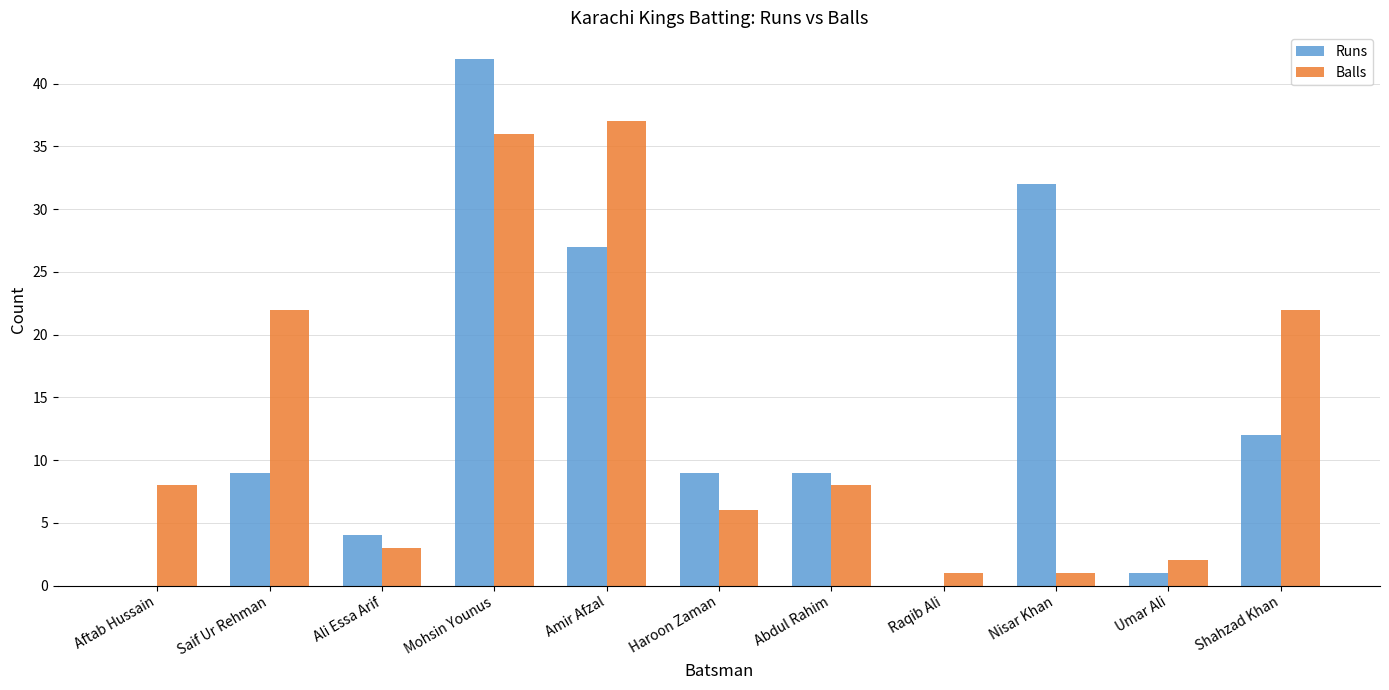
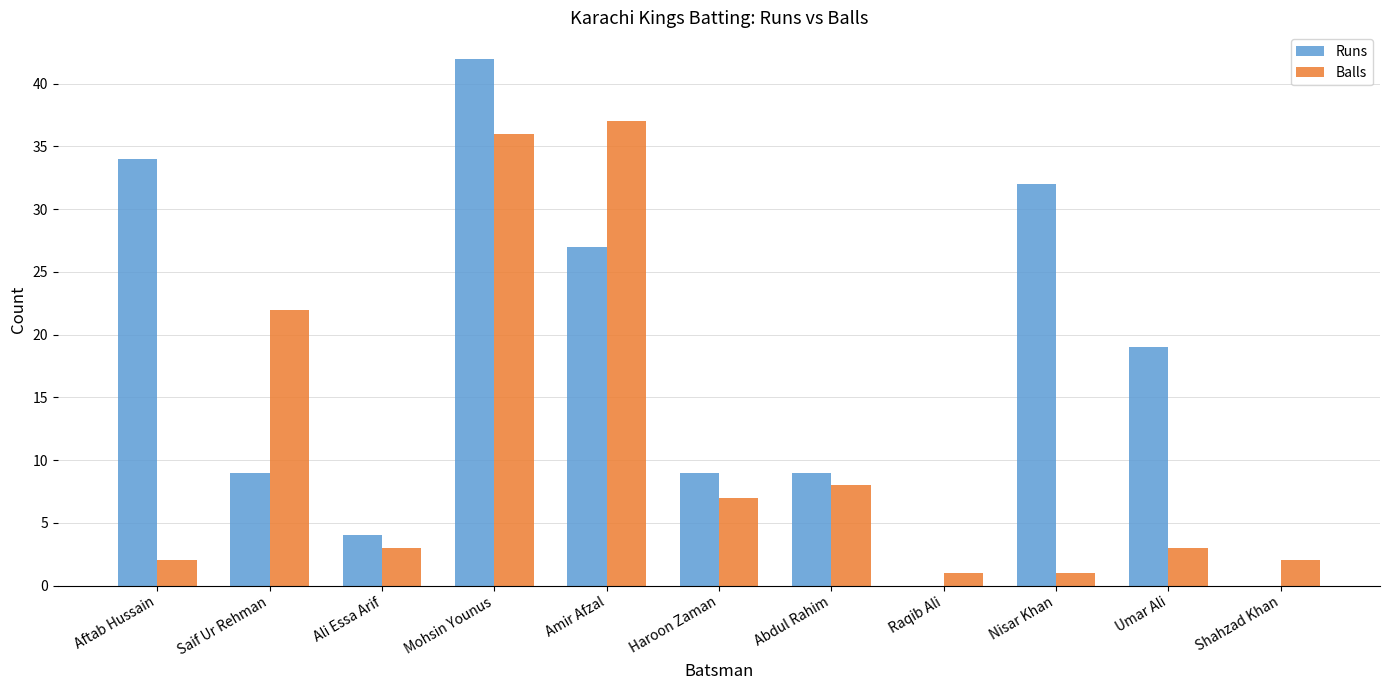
Runs, Aftab Hussain: 0 -> 34
Balls, Aftab Hussain: 8 -> 2
Balls, Haroon Zaman: 6 -> 7
Runs, Umar Ali: 1 -> 19
Balls, Umar Ali: 2 -> 3
Runs, Shahzad Khan: 12 -> 0
Balls, Shahzad Khan: 22 -> 2
